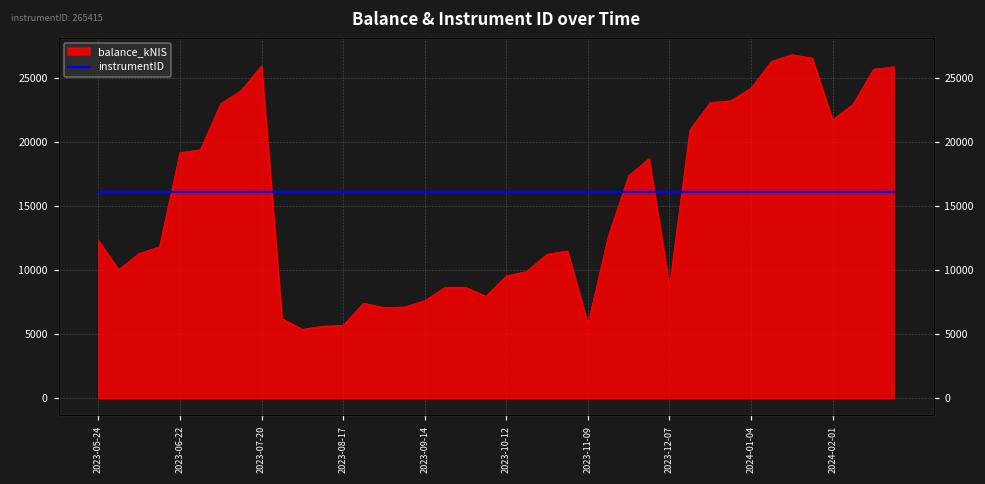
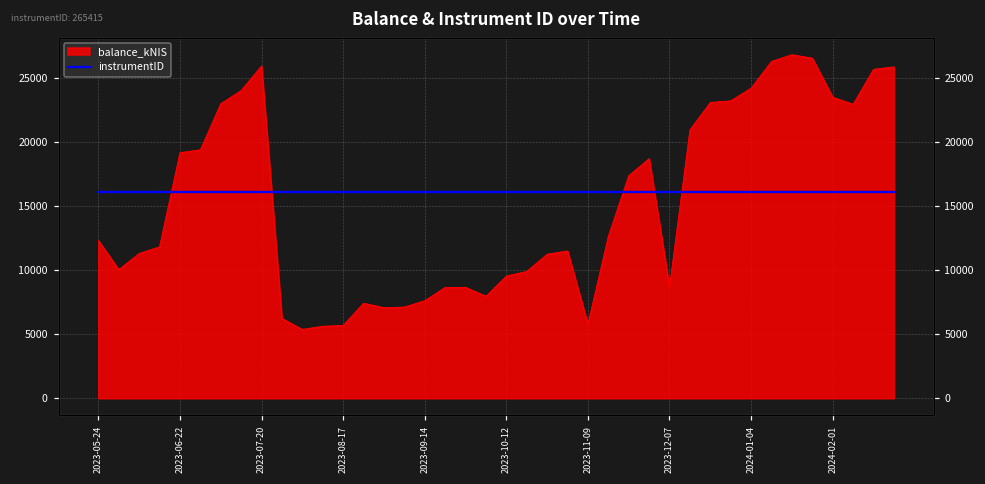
balance_kNIS, 2024-02-01: 21700 -> 23500
